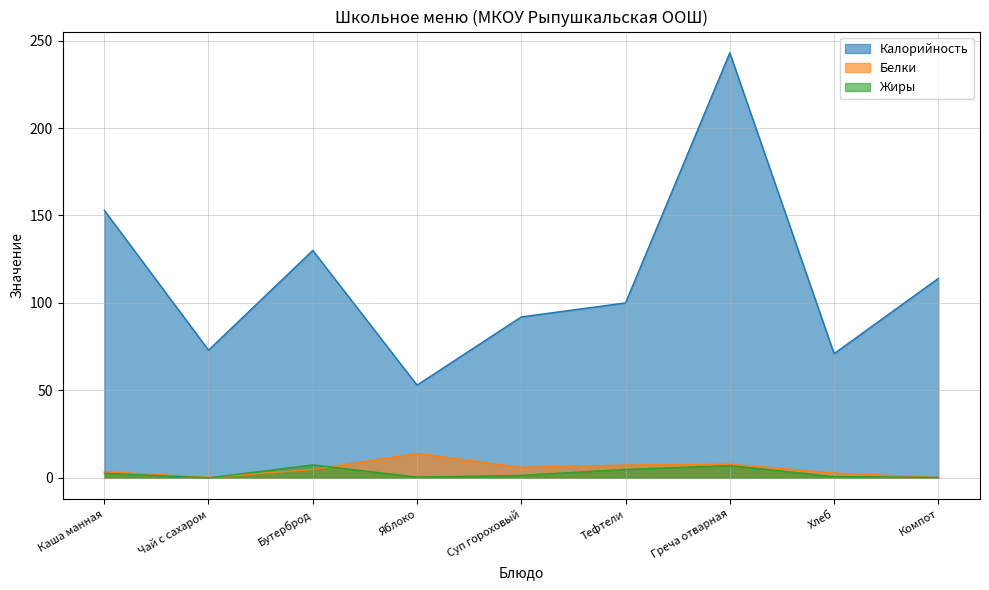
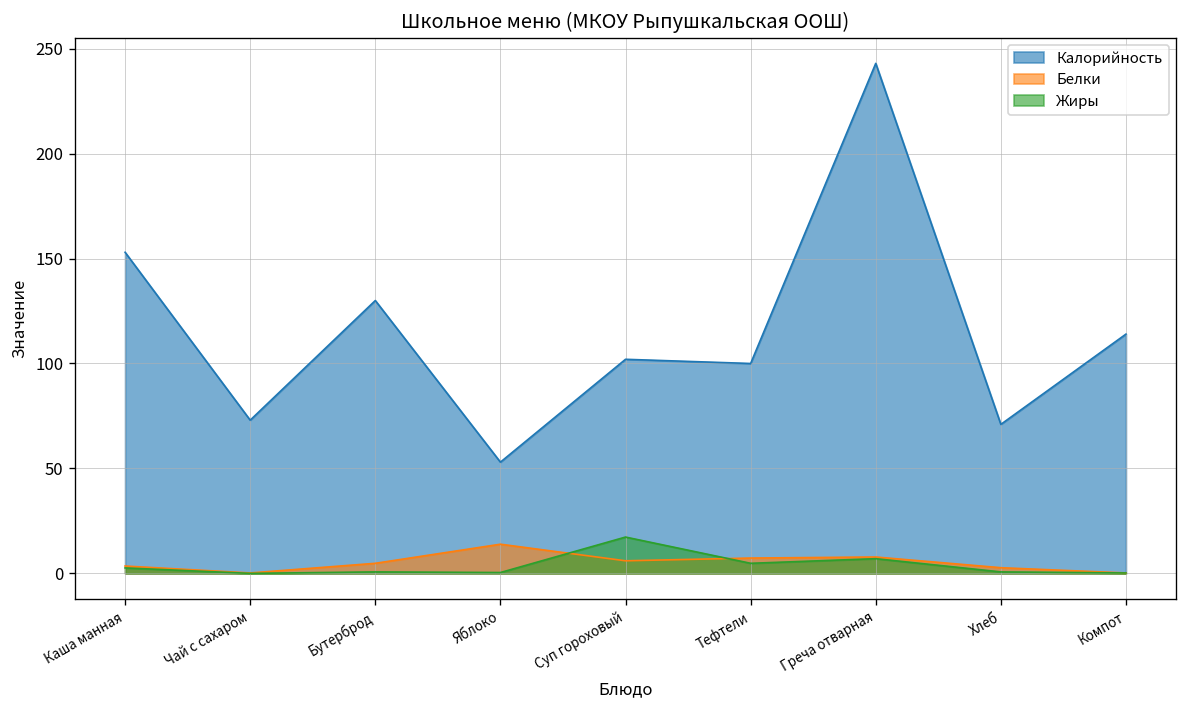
Жиры, Бутерброд: 7 -> 1
Калорийность, Суп гороховый: 92 -> 102
Жиры, Суп гороховый: 1 -> 17
